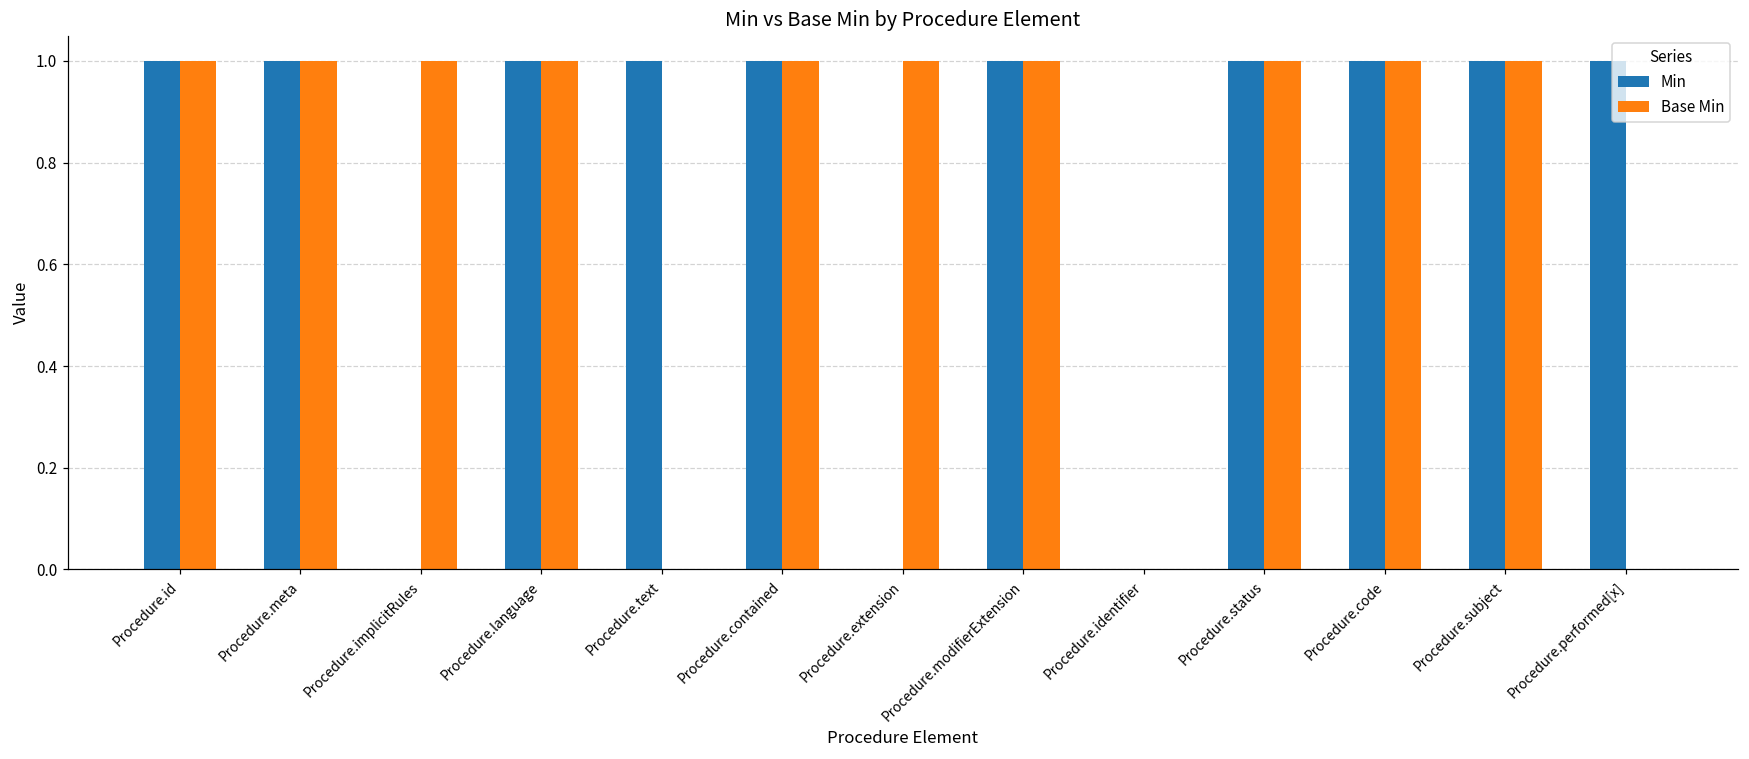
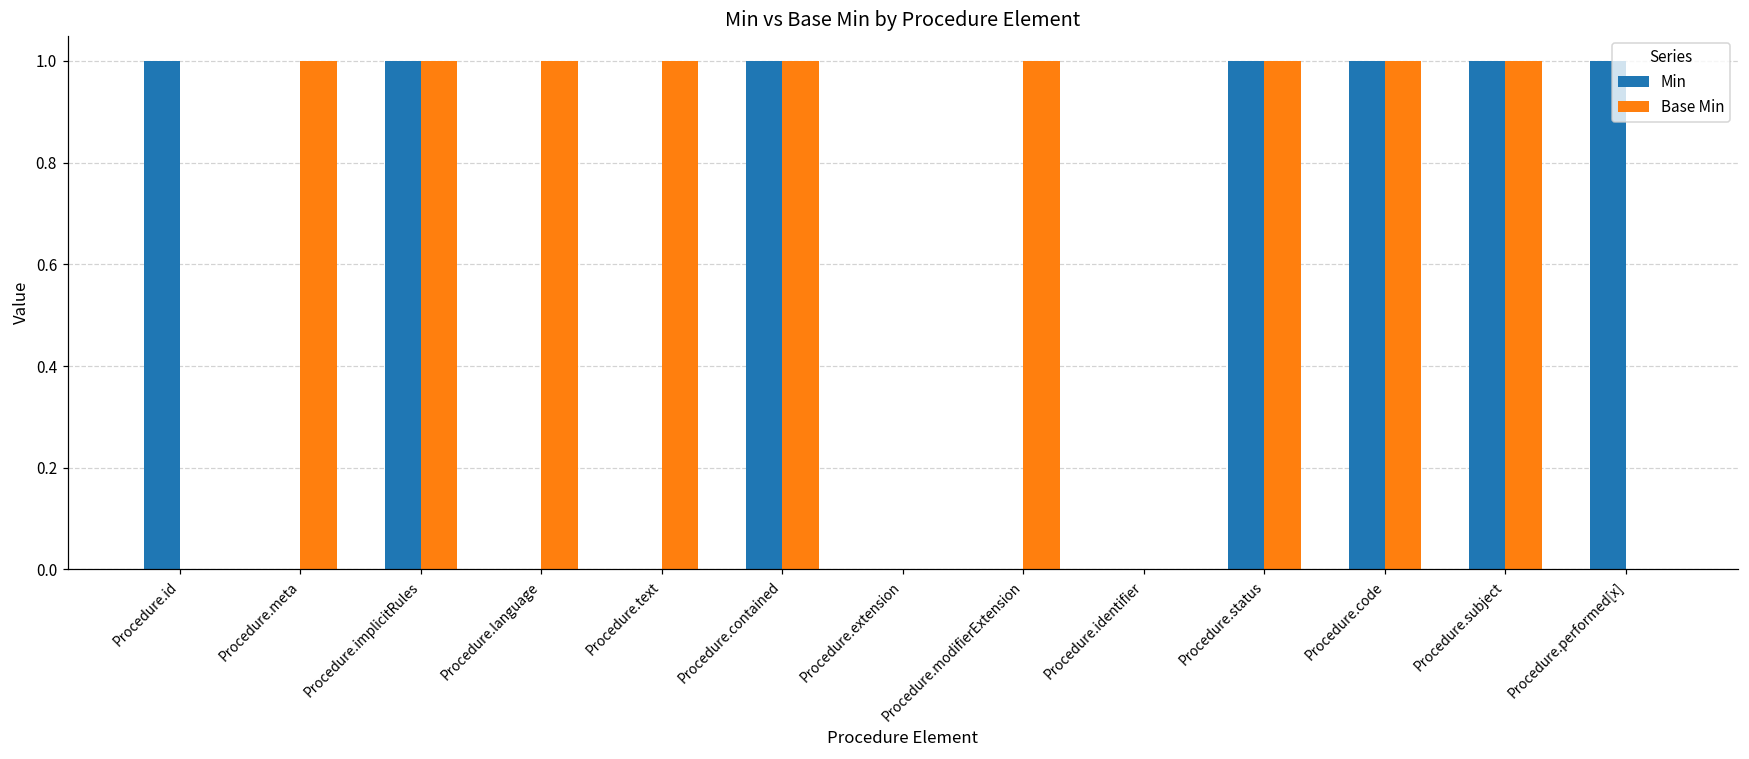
Base Min, Procedure.id: 1 -> 0
Min, Procedure.meta: 1 -> 0
Min, Procedure.implicitRules: 0 -> 1
Min, Procedure.language: 1 -> 0
Min, Procedure.text: 1 -> 0
Base Min, Procedure.text: 0 -> 1
Base Min, Procedure.extension: 1 -> 0
Min, Procedure.modifierExtension: 1 -> 0
